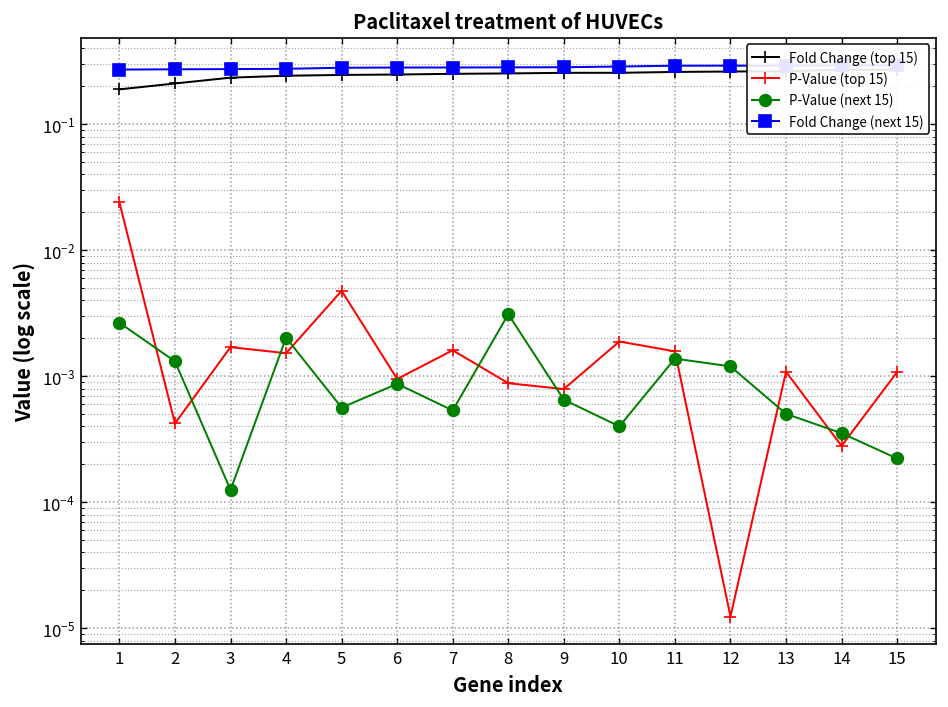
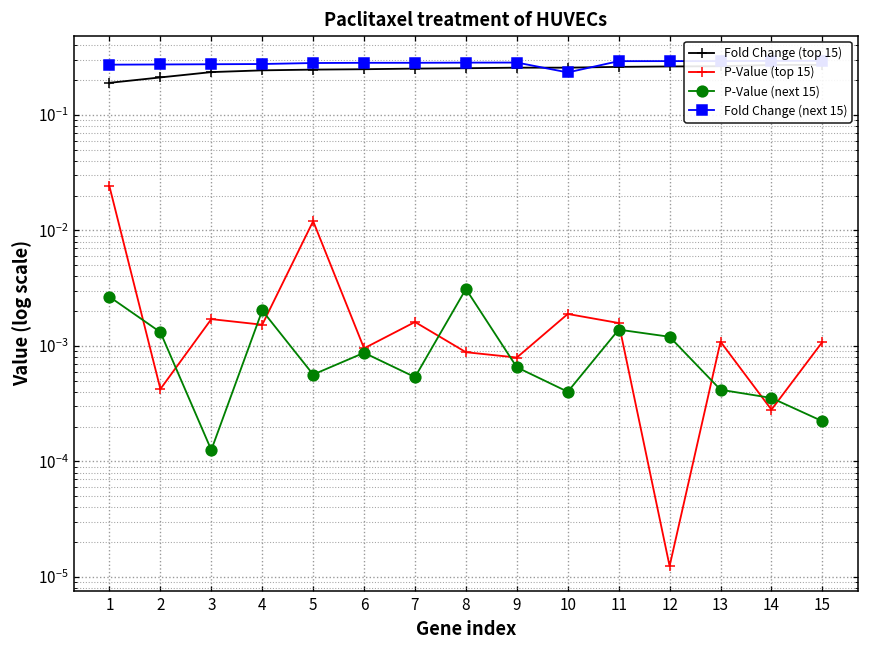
P-Value (top 15), 5: 0.005 -> 0.012
Fold Change (next 15), 10: 0.29 -> 0.23
P-Value (next 15), 13: 0.0005 -> 0.00042
